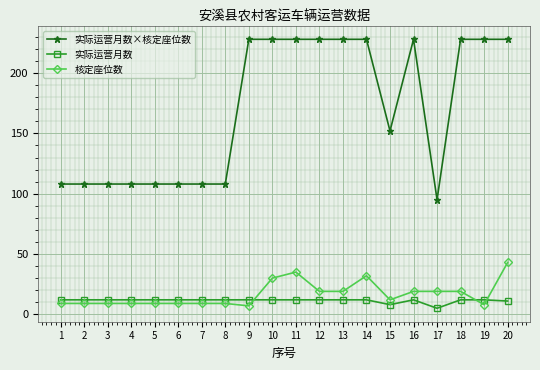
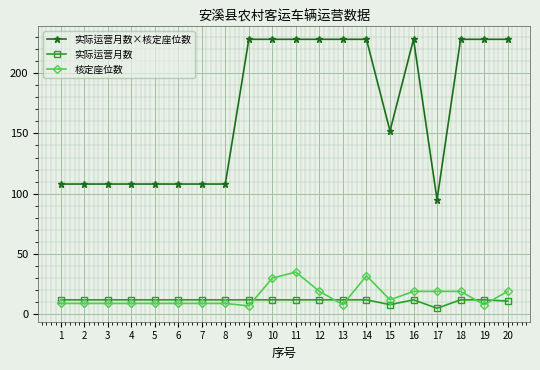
核定座位数, 13: 19 -> 8
核定座位数, 20: 43 -> 19
